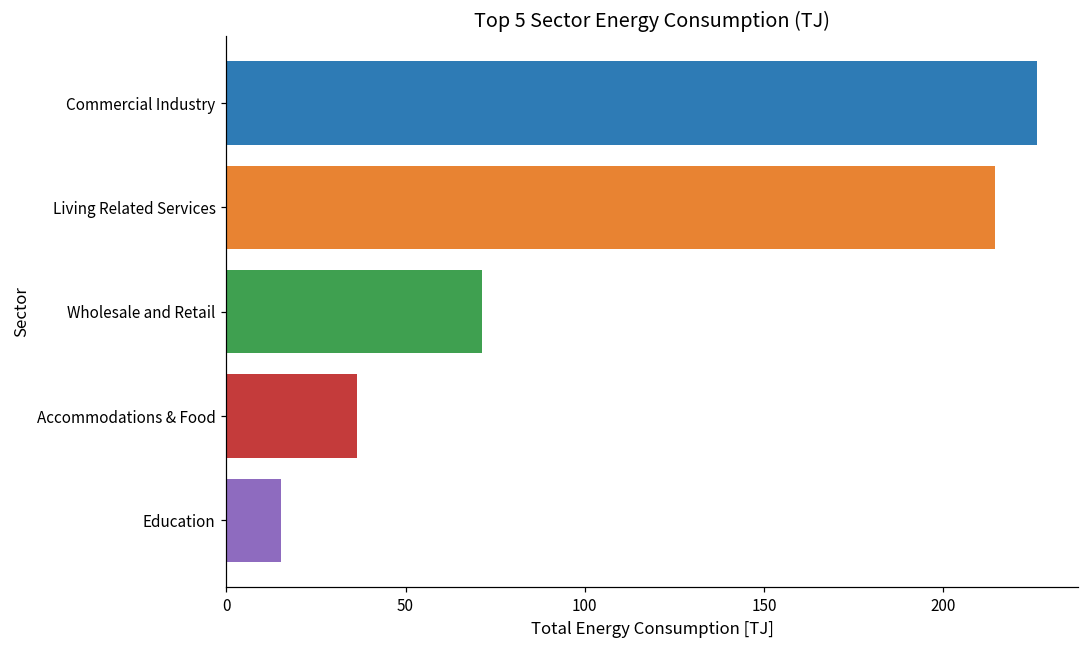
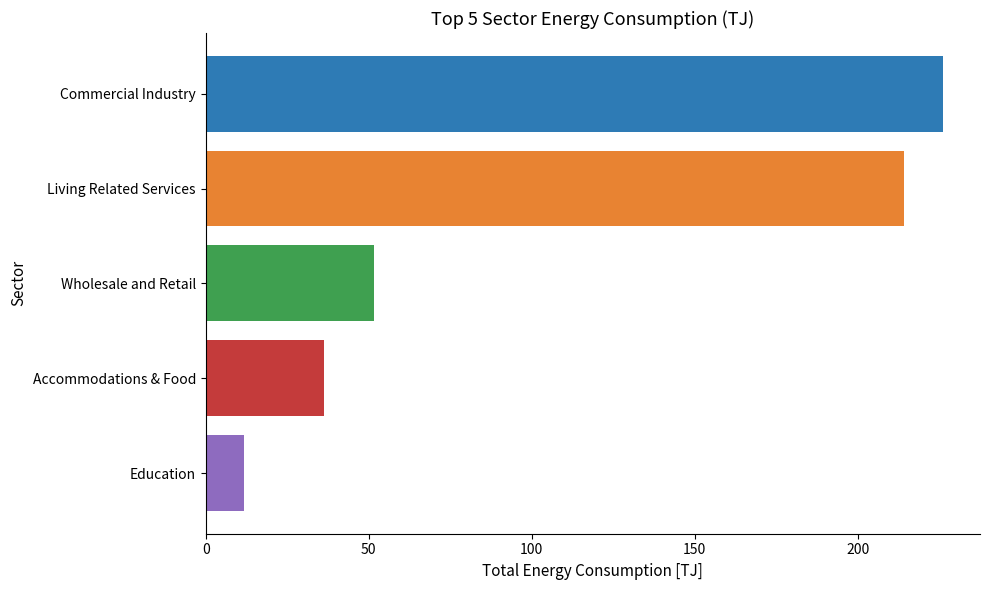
Wholesale and Retail: 71 -> 52
Education: 15 -> 12
